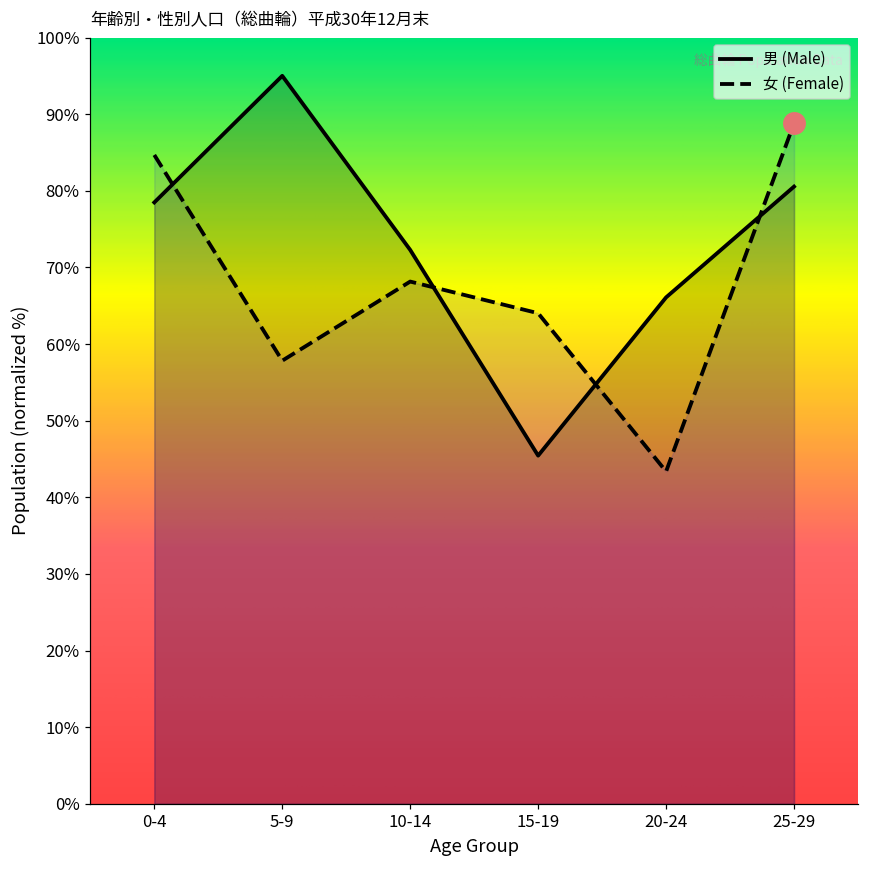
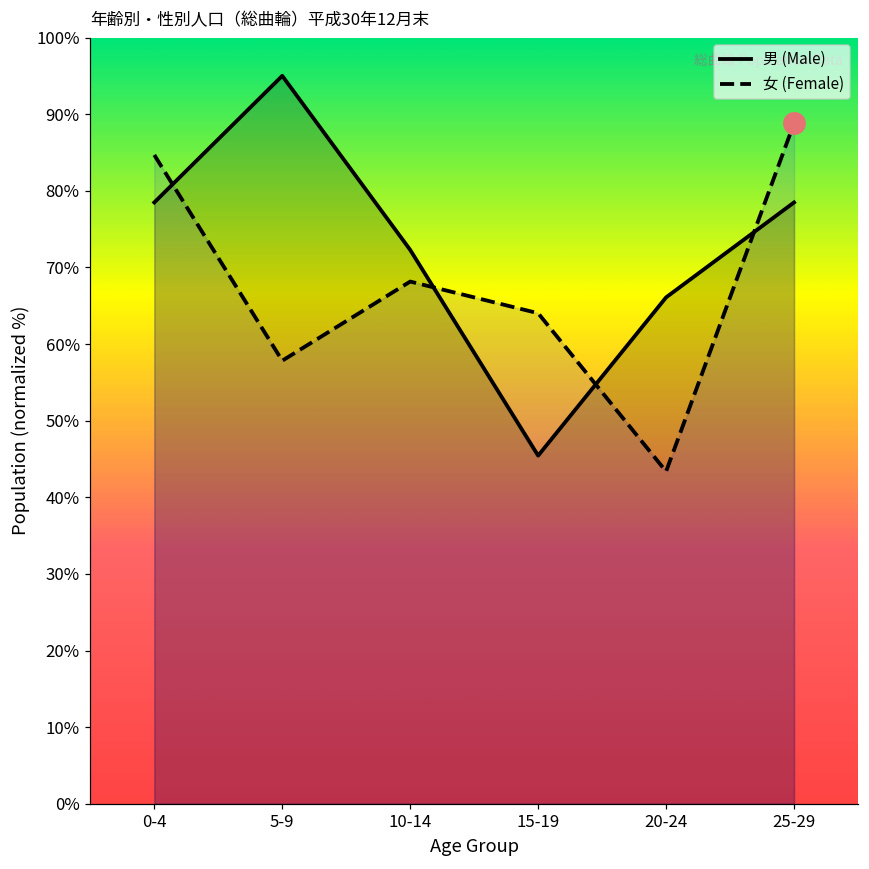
男 (Male), 25-29: 81% -> 78%
